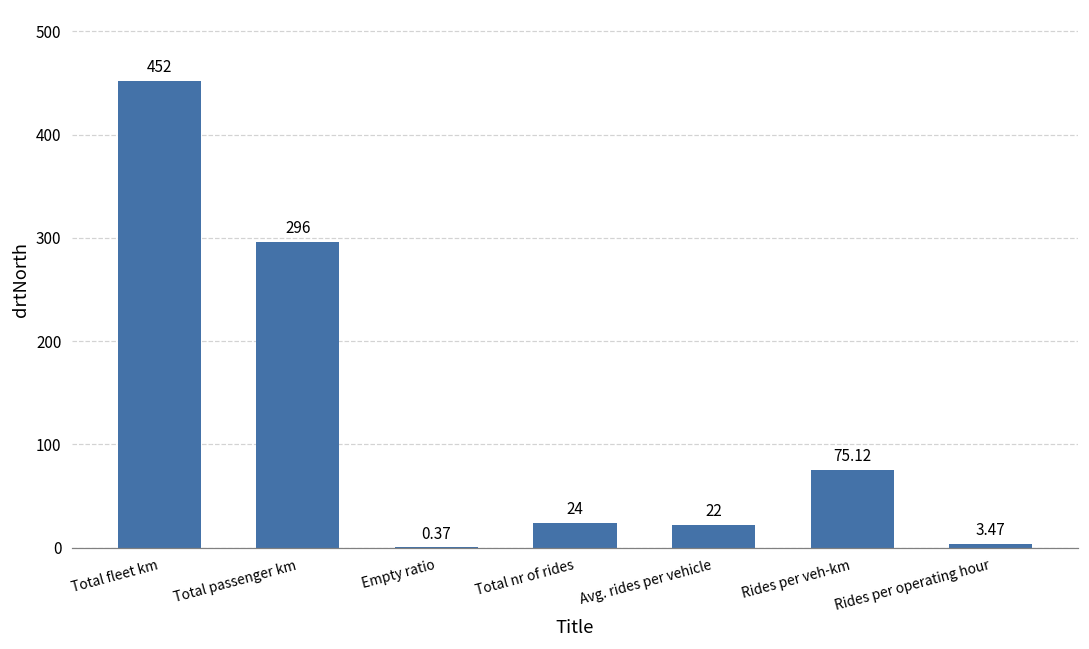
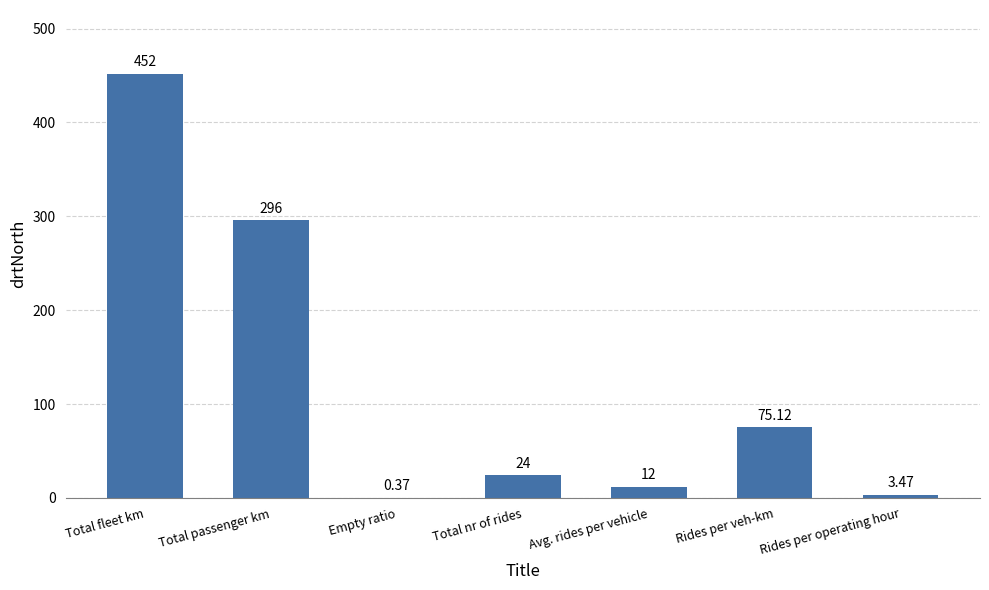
Avg. rides per vehicle: 22 -> 12
